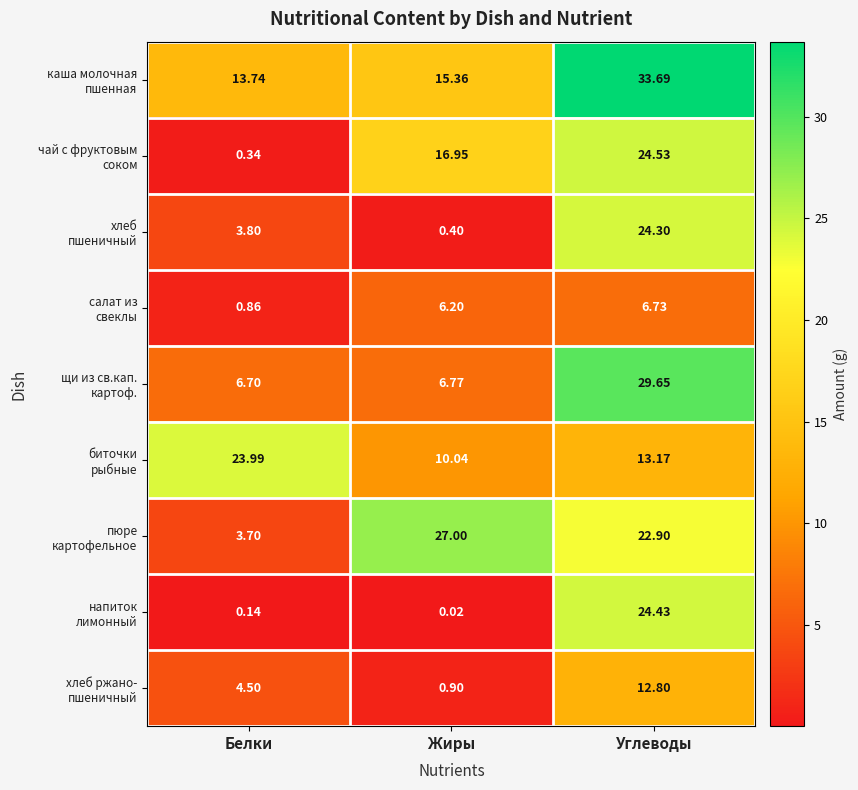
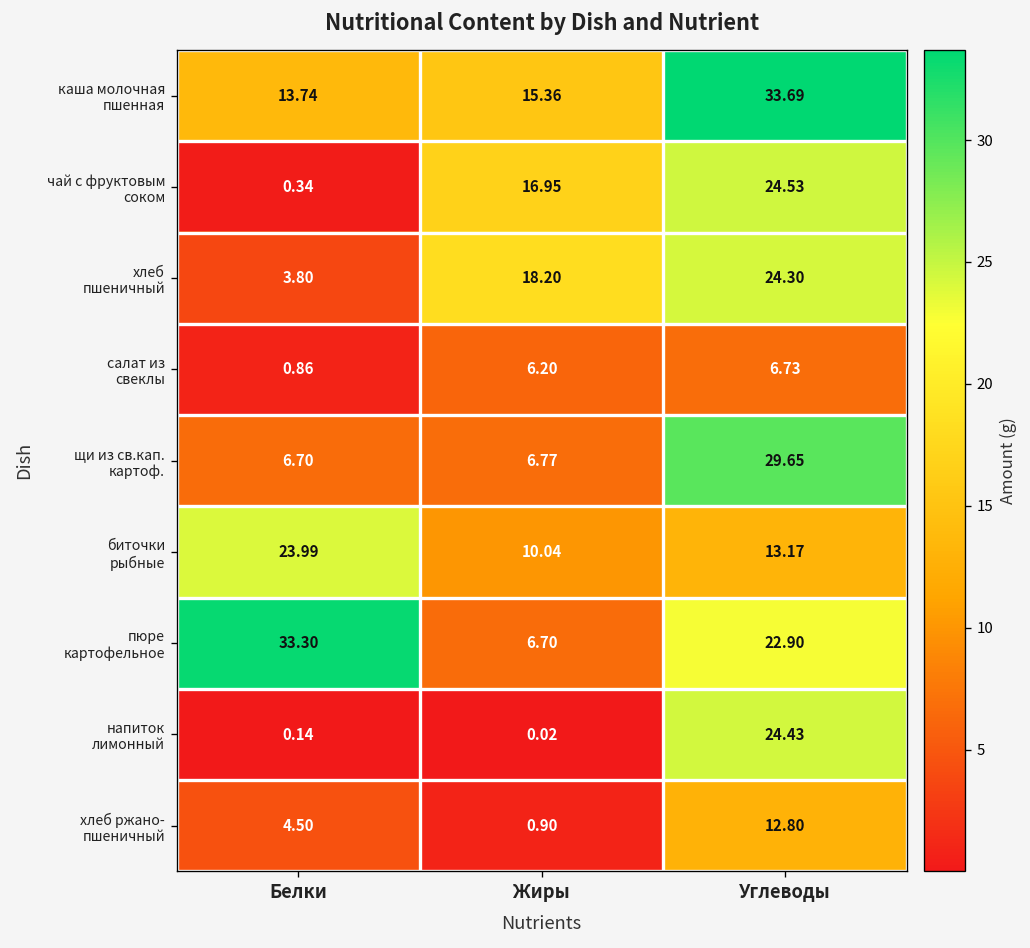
хлеб пшеничный, Жиры: 0.40 -> 18.20
пюре картофельное, Белки: 3.70 -> 33.30
пюре картофельное, Жиры: 27.00 -> 6.70
